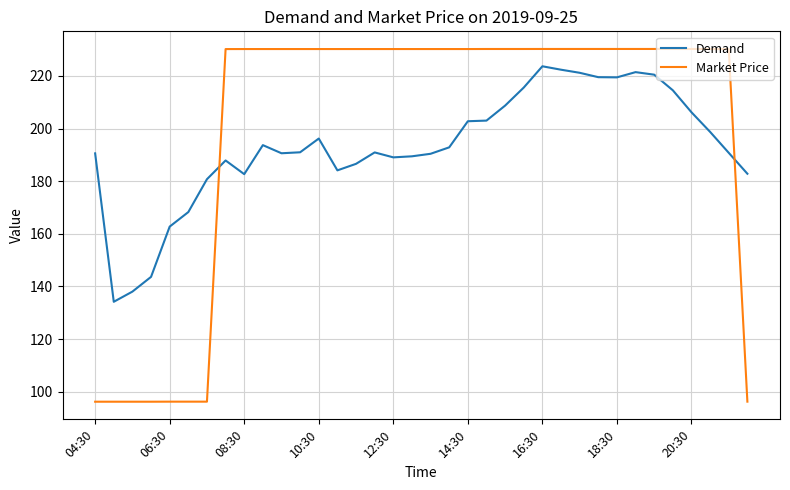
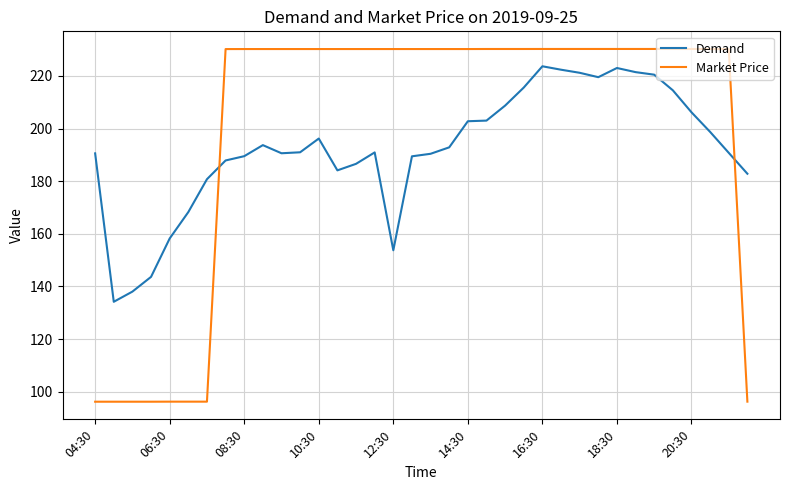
Demand, 06:30: 163 -> 158
Demand, 08:30: 183 -> 190
Demand, 12:30: 189 -> 154
Demand, 18:30: 219 -> 223
